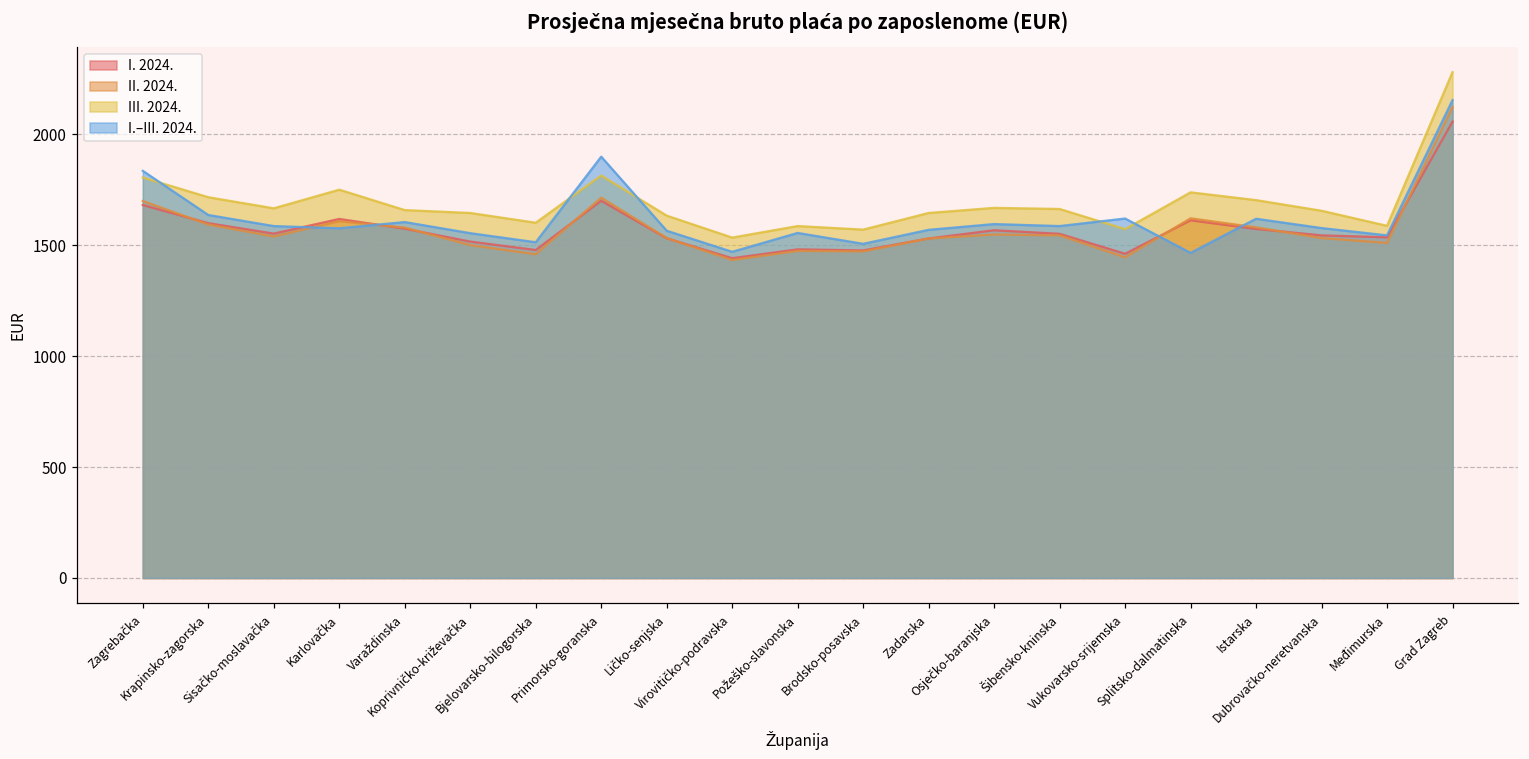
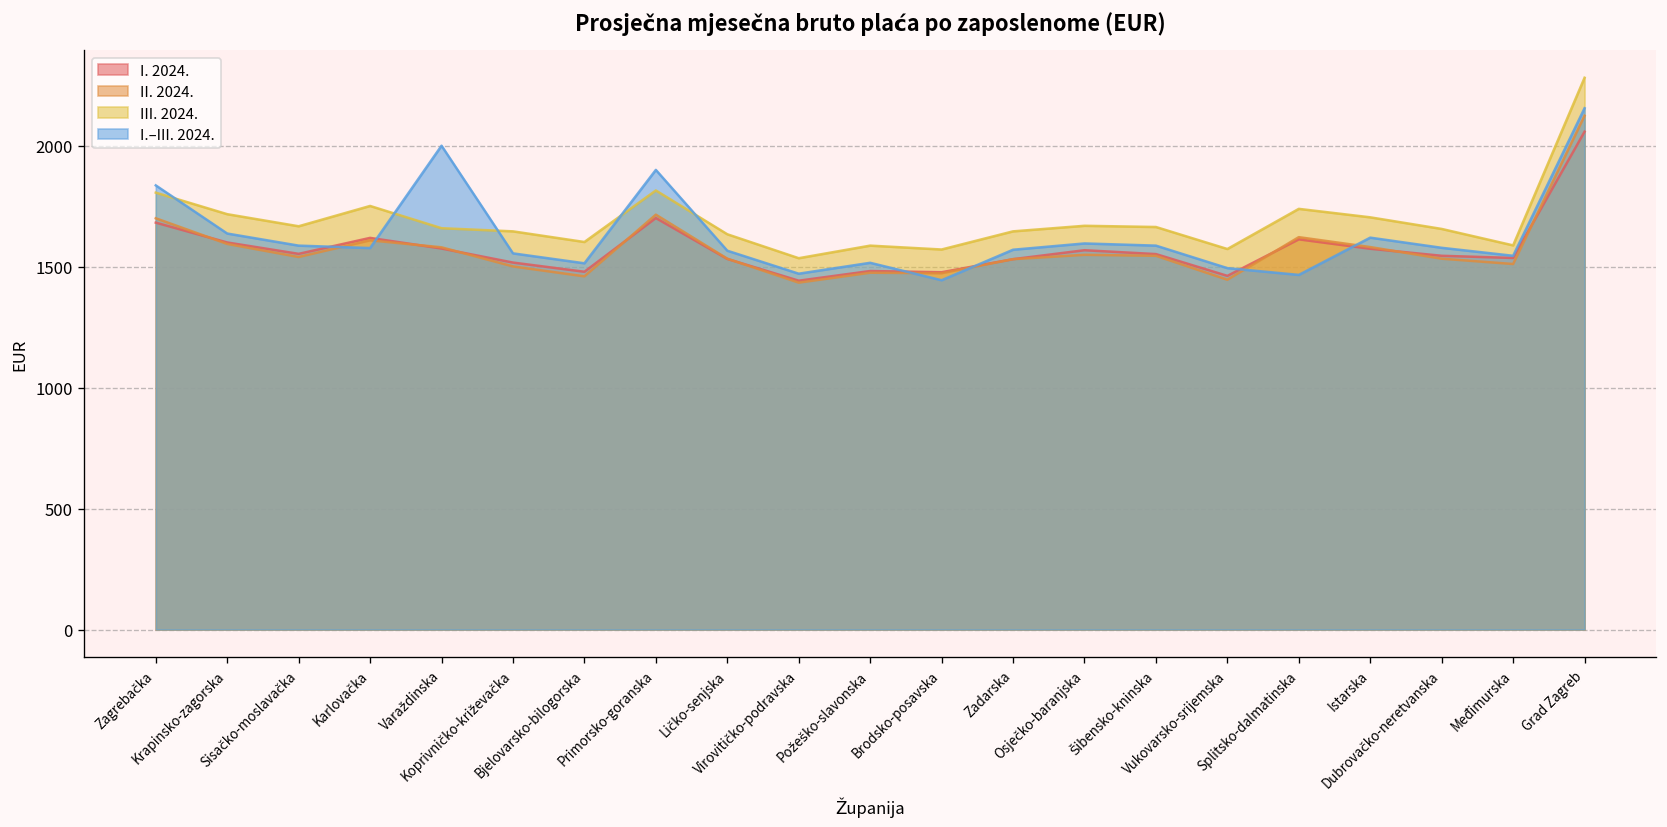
I.–III. 2024., Varaždinska: 1610 -> 2000
I.–III. 2024., Požeško-slavonska: 1560 -> 1520
I.–III. 2024., Brodsko-posavska: 1510 -> 1440
I.–III. 2024., Vukovarsko-srijemska: 1620 -> 1490
